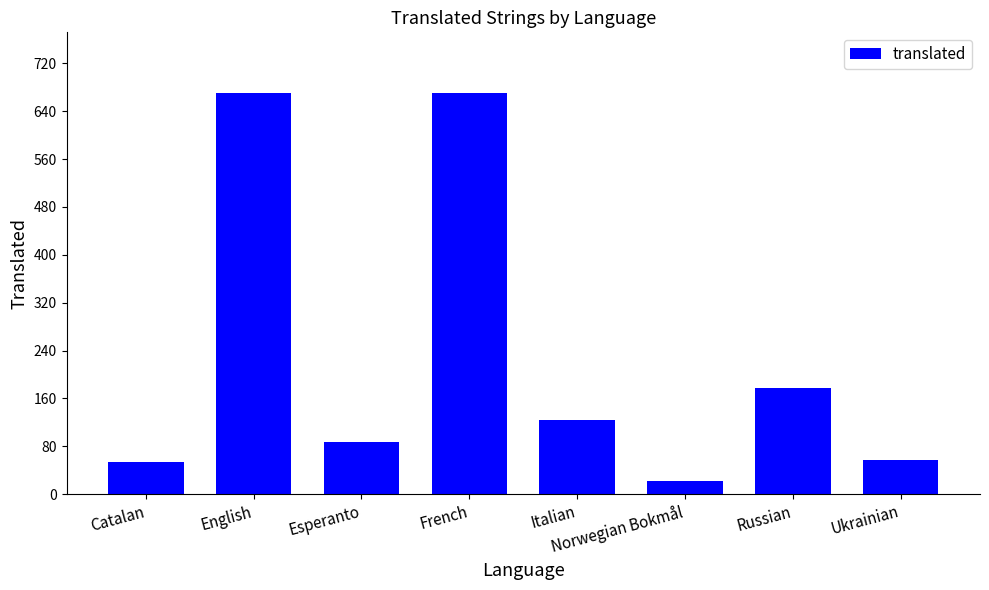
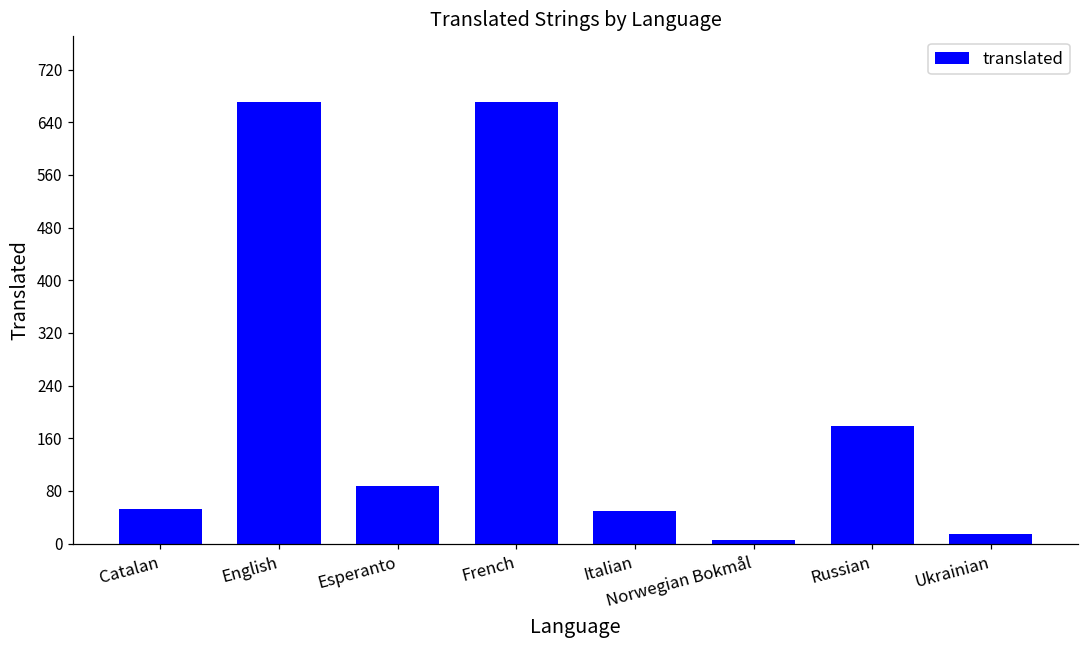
Italian: 120 -> 50
Norwegian Bokmål: 20 -> 10
Ukrainian: 60 -> 20
